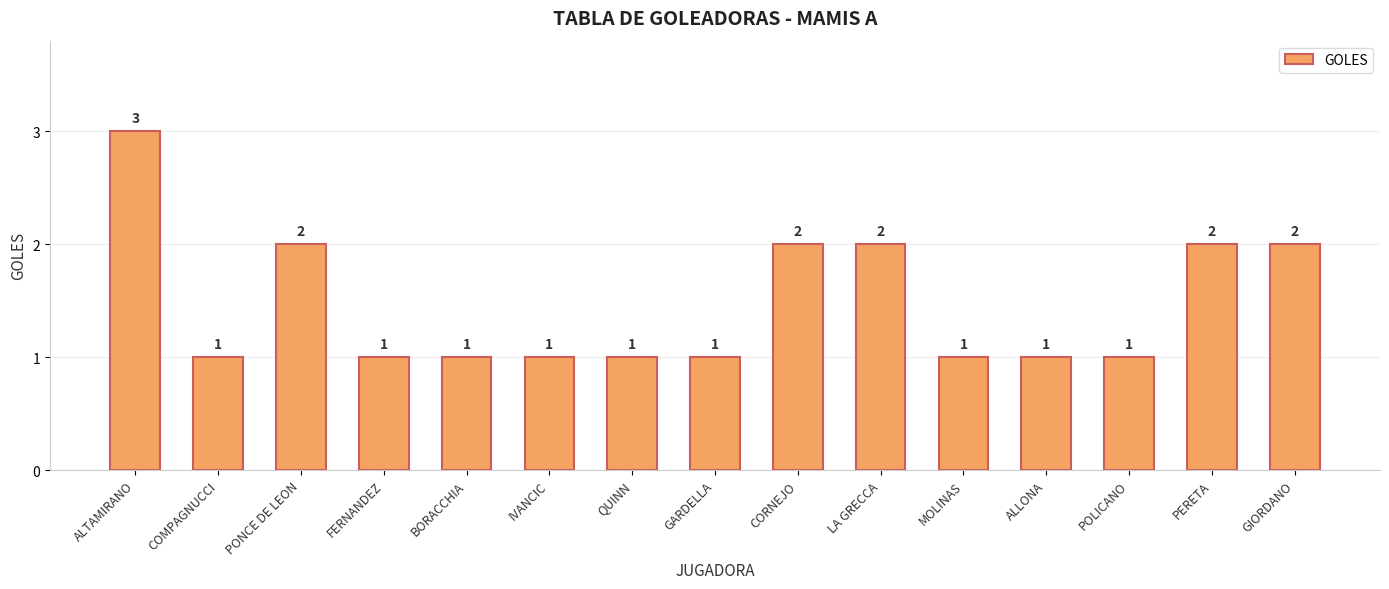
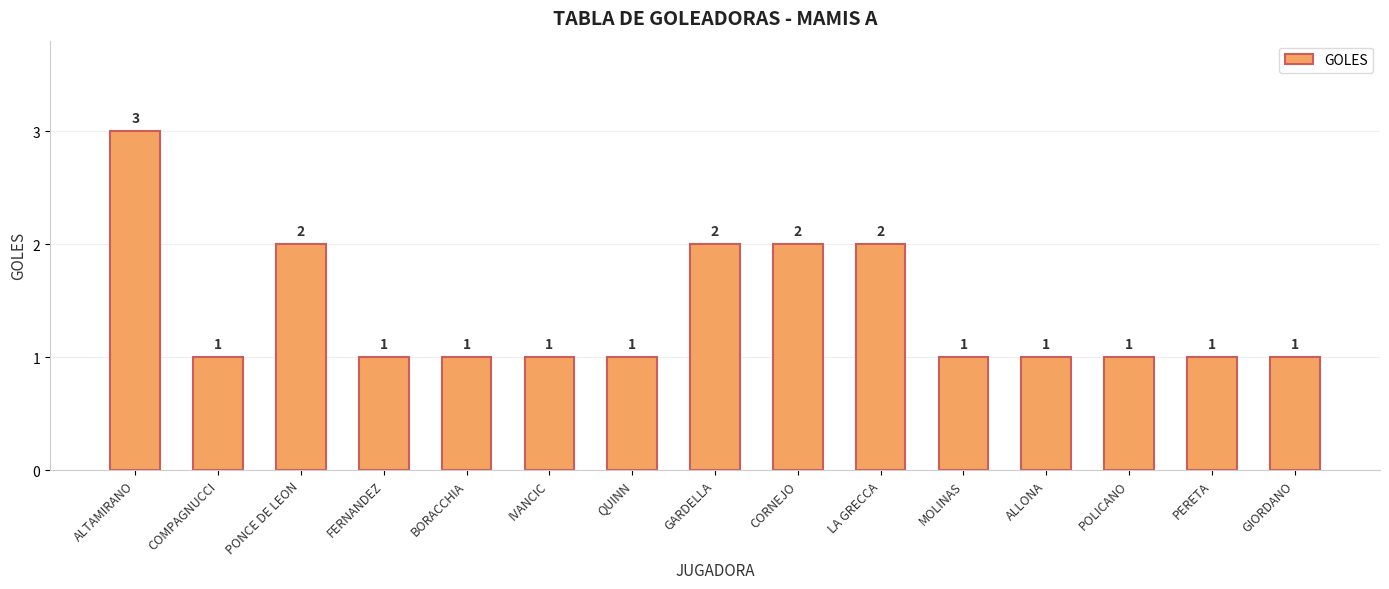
GARDELLA: 1 -> 2
PERETA: 2 -> 1
GIORDANO: 2 -> 1
